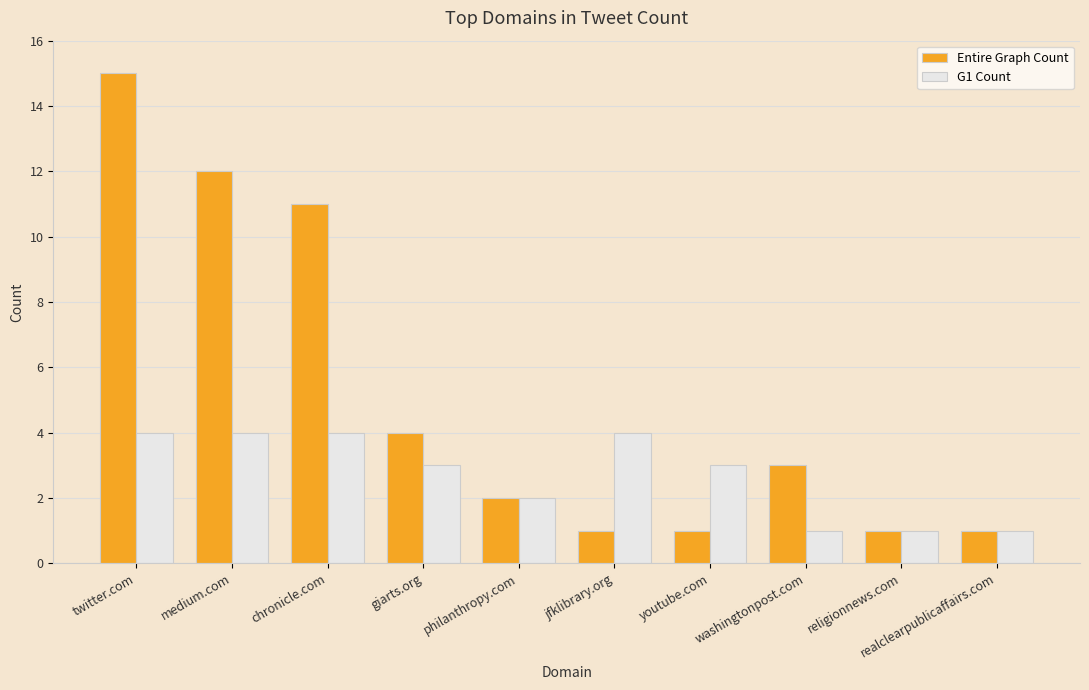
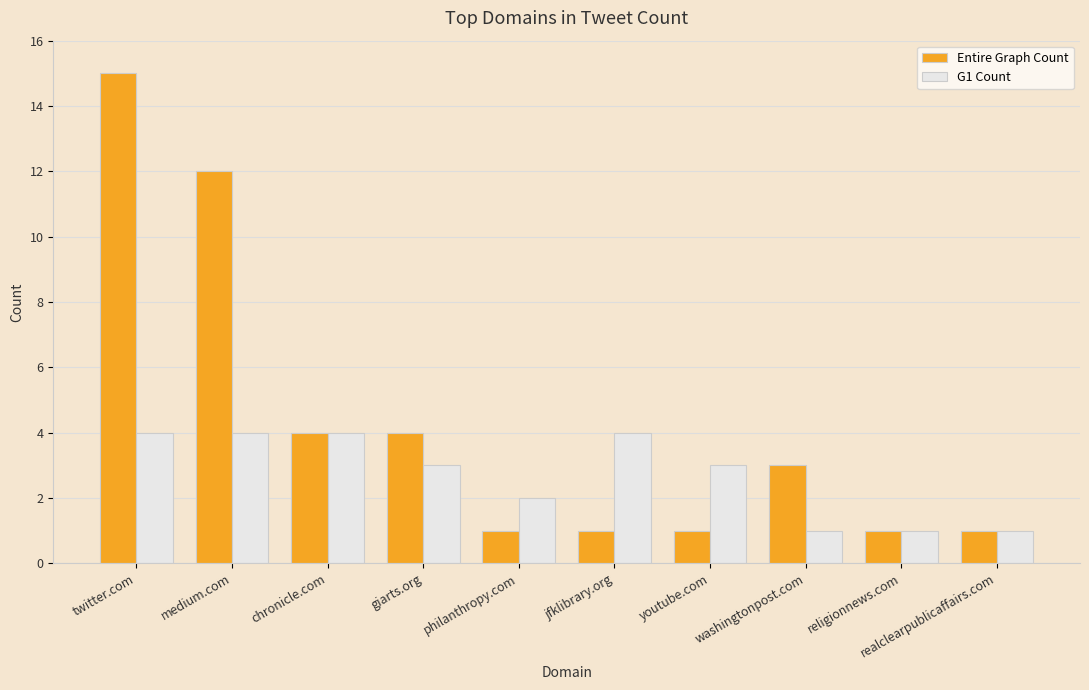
Entire Graph Count, chronicle.com: 11 -> 4
Entire Graph Count, philanthropy.com: 2 -> 1
